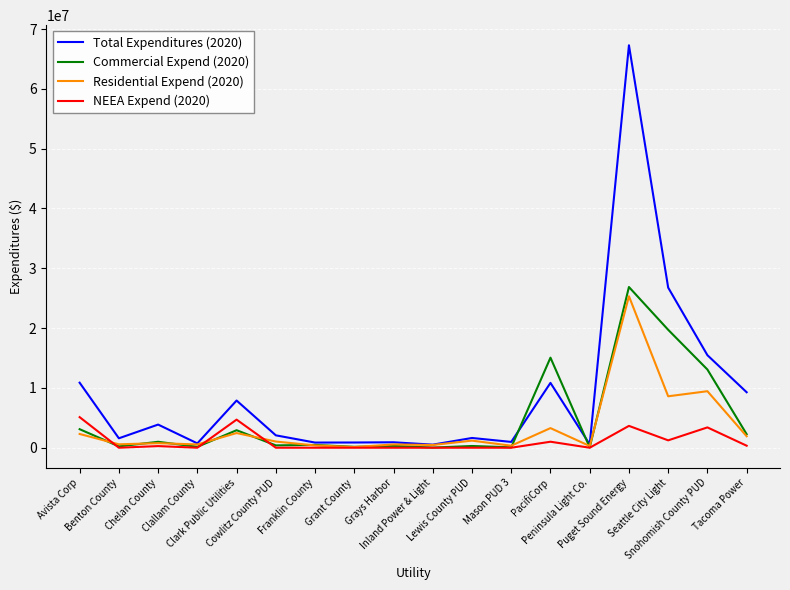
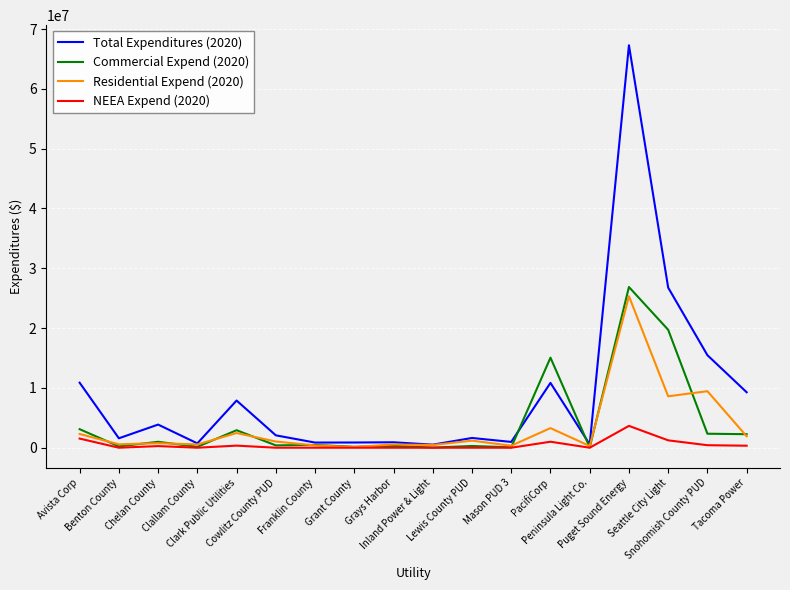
NEEA Expend (2020), Avista Corp: 5000000 -> 2000000
NEEA Expend (2020), Clark Public Utilities: 5000000 -> 0
Commercial Expend (2020), Snohomish County PUD: 13000000 -> 2000000
NEEA Expend (2020), Snohomish County PUD: 3000000 -> 0
